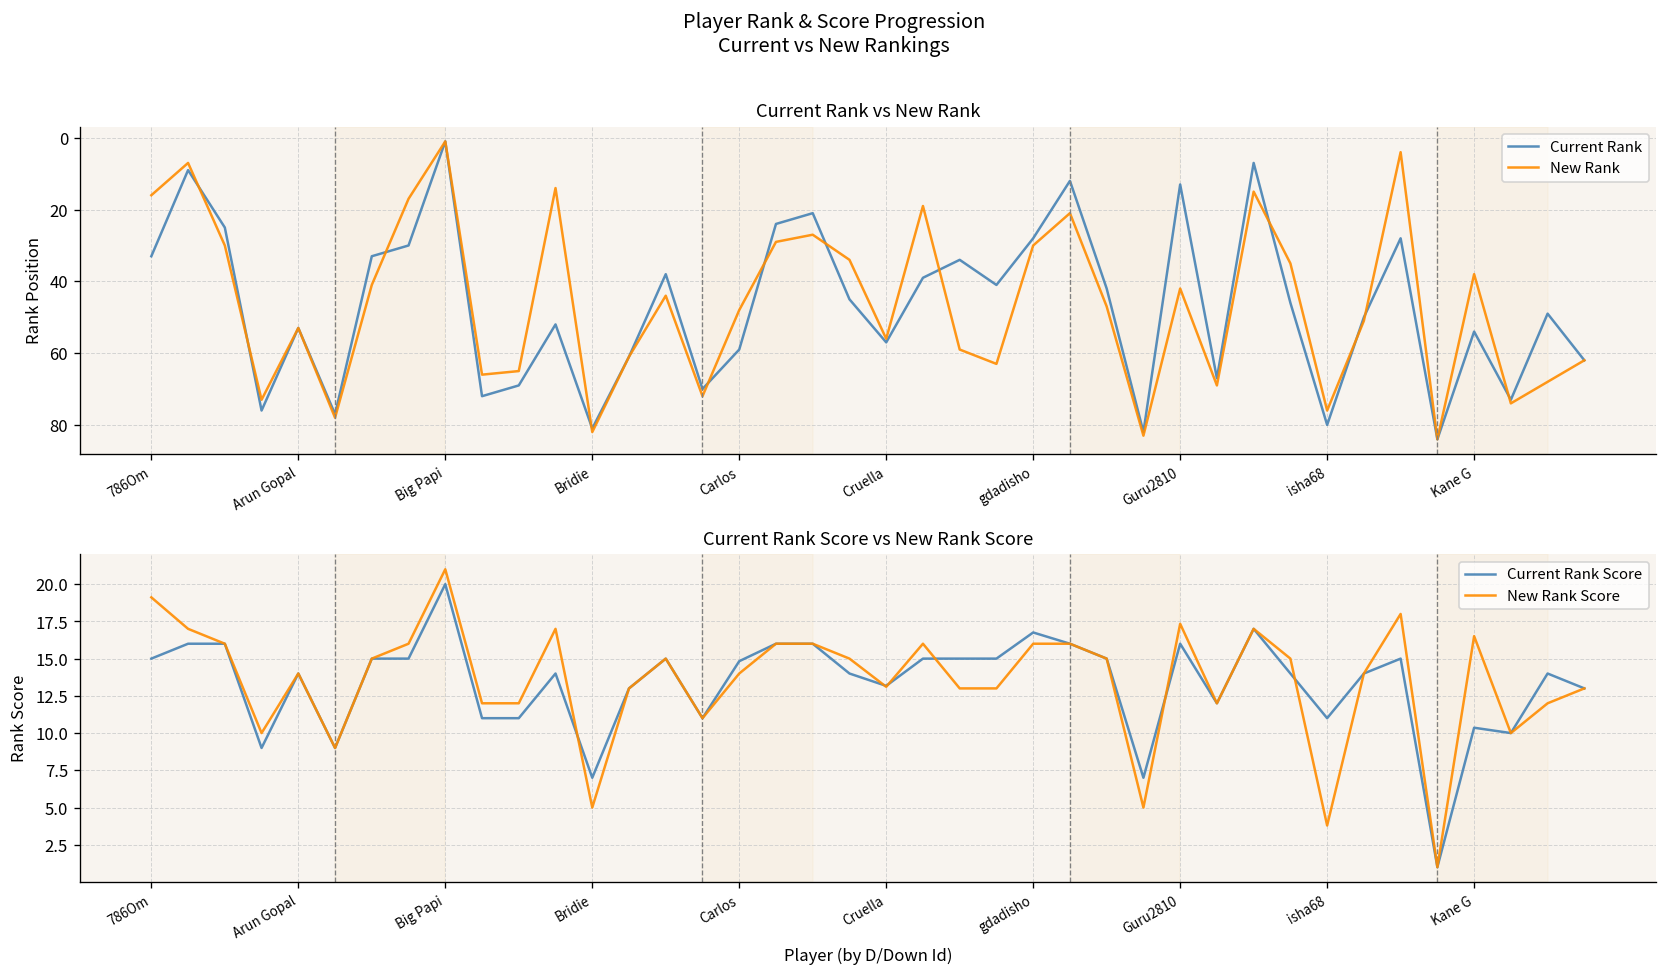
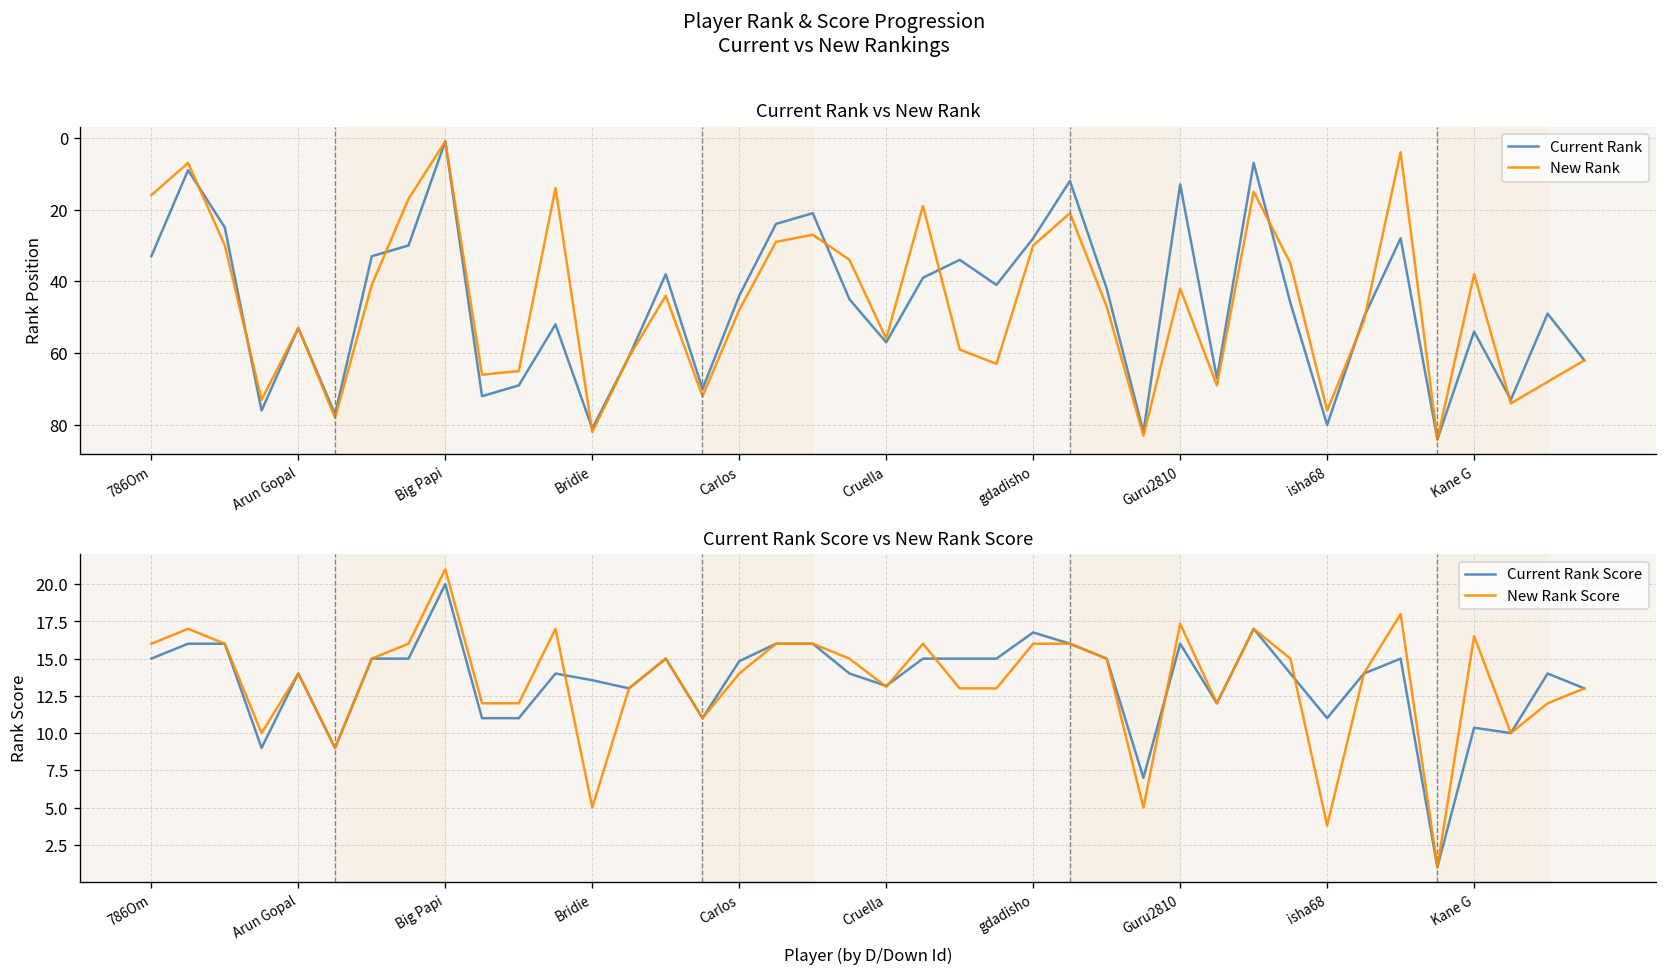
Current Rank vs New Rank, Current Rank, Carlos: 59 -> 44
Current Rank Score vs New Rank Score, New Rank Score, 786Om: 19.1 -> 16.0
Current Rank Score vs New Rank Score, Current Rank Score, Bridie: 7.0 -> 13.6
